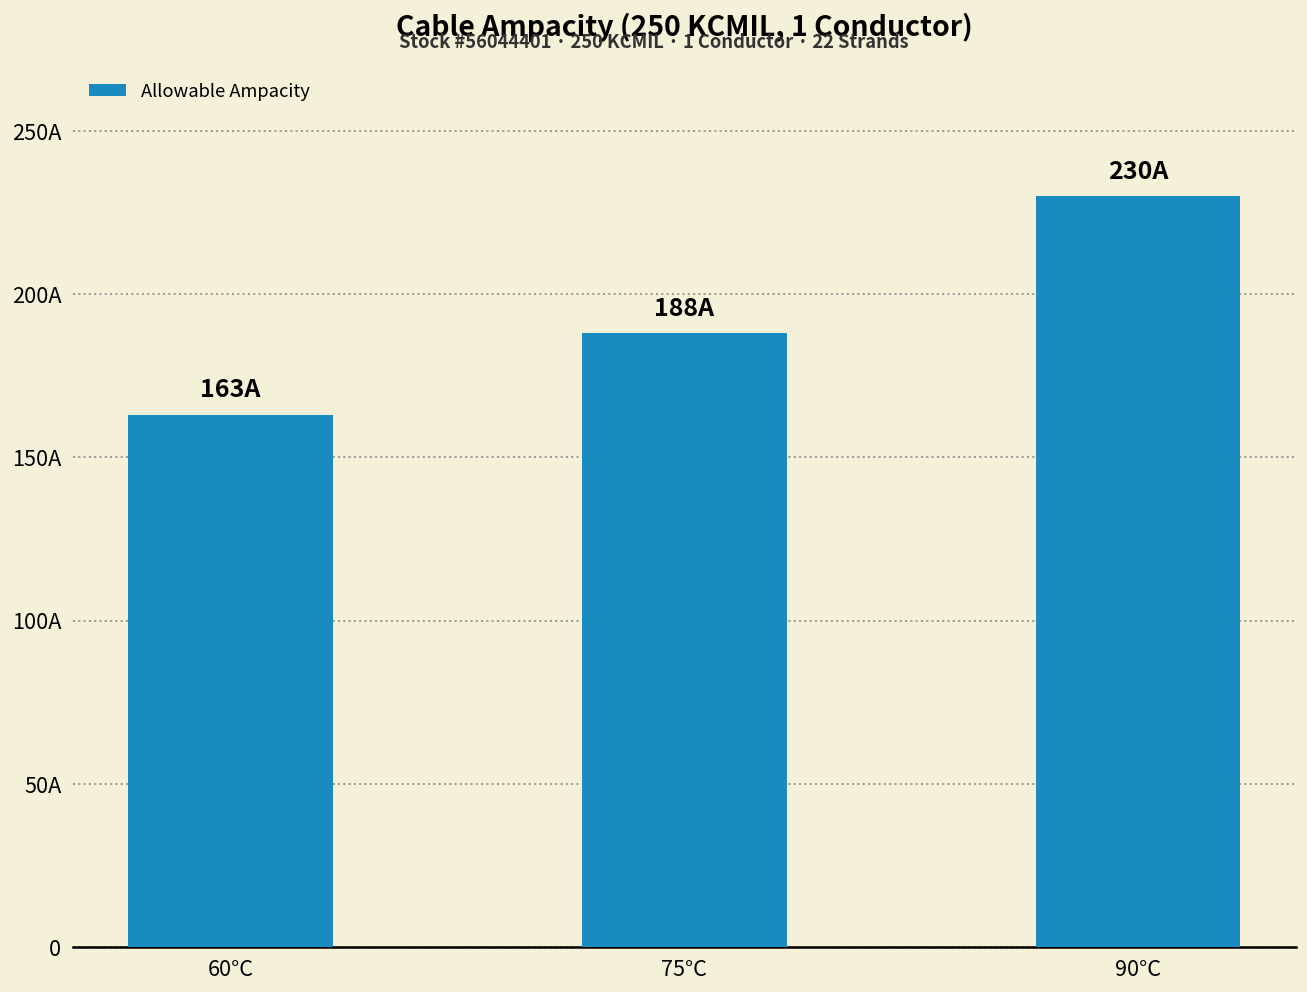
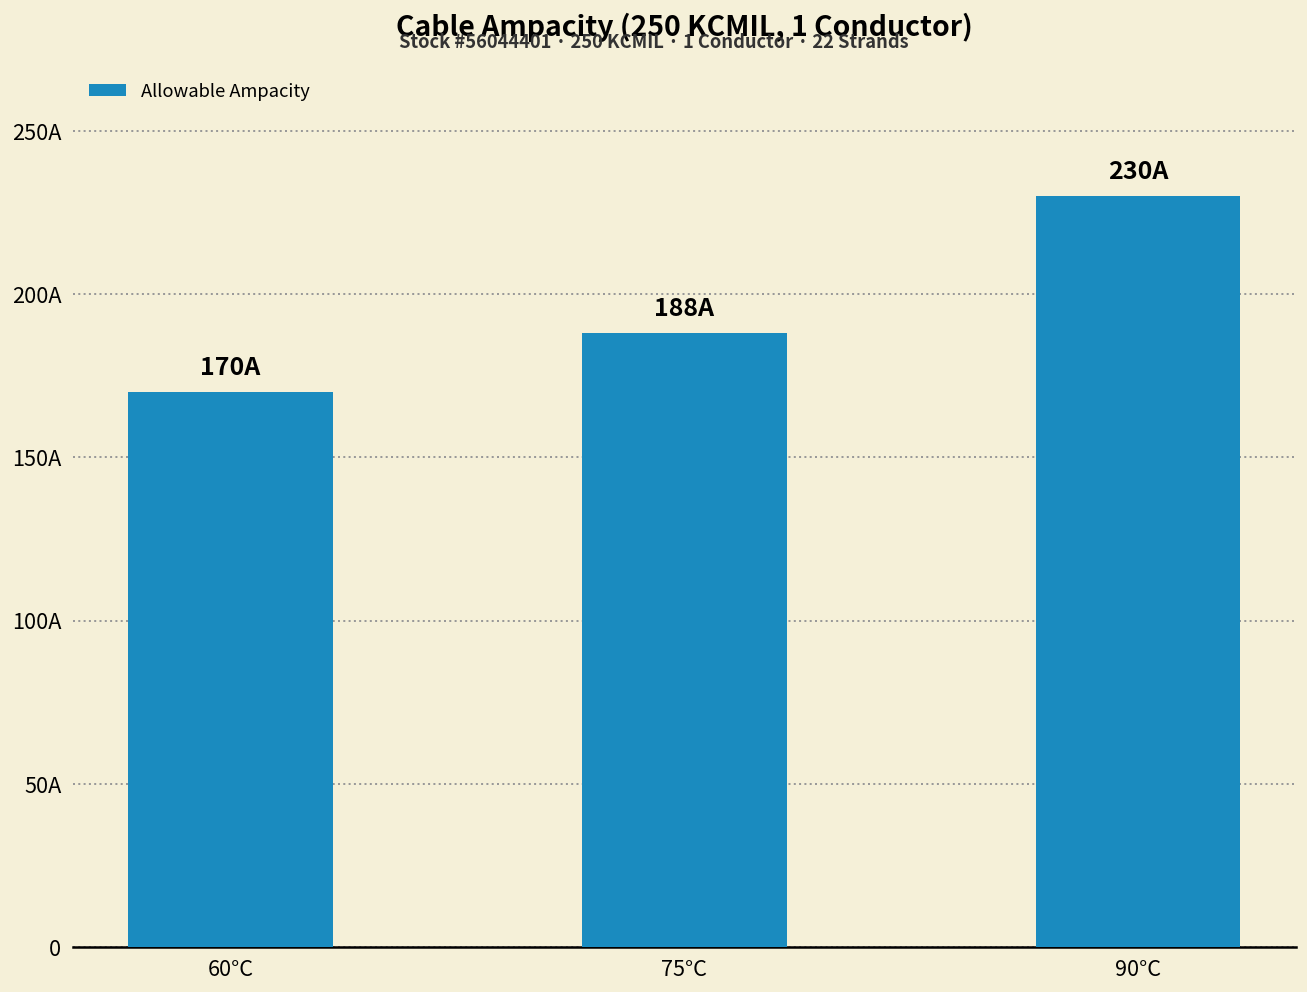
60°C: 163A -> 170A
